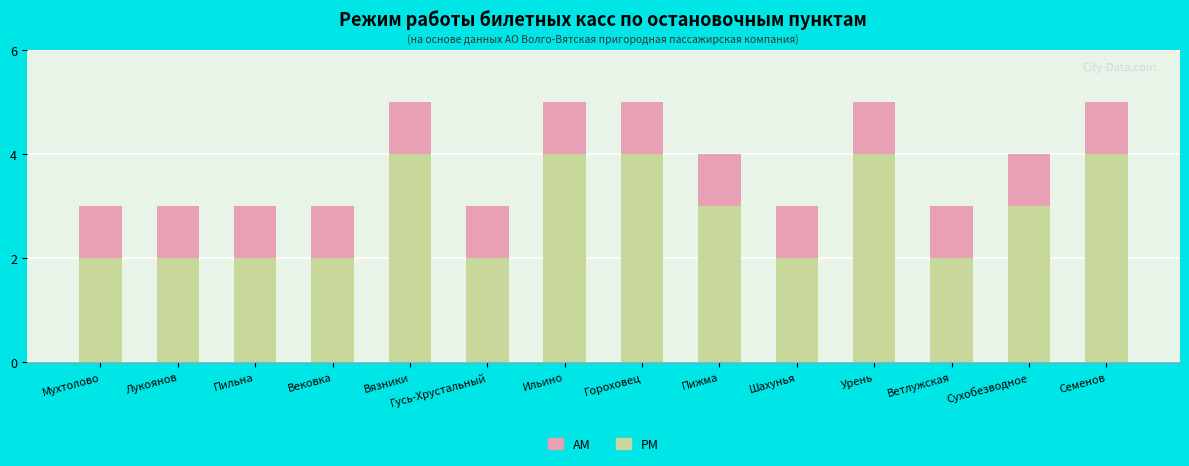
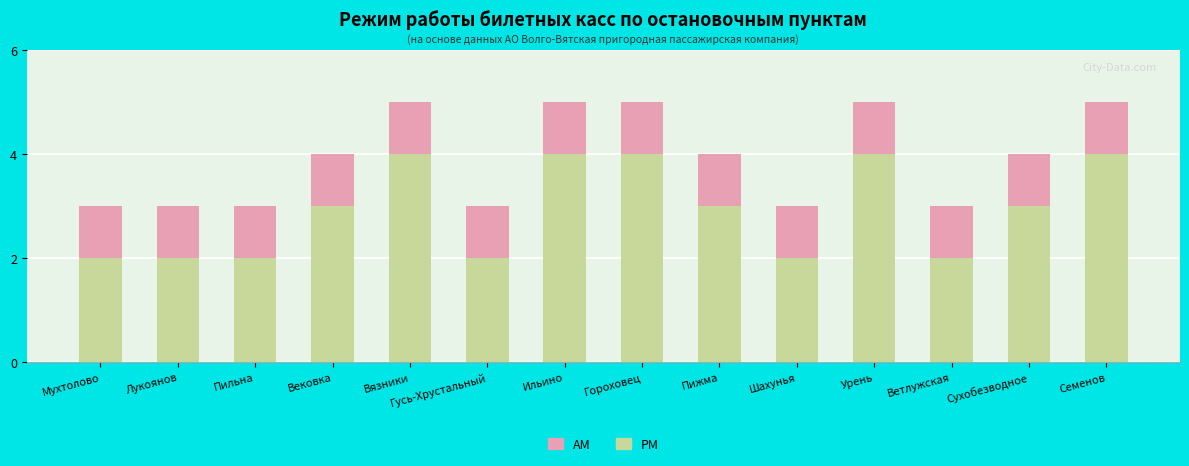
PM, Вековка: 2 -> 3
